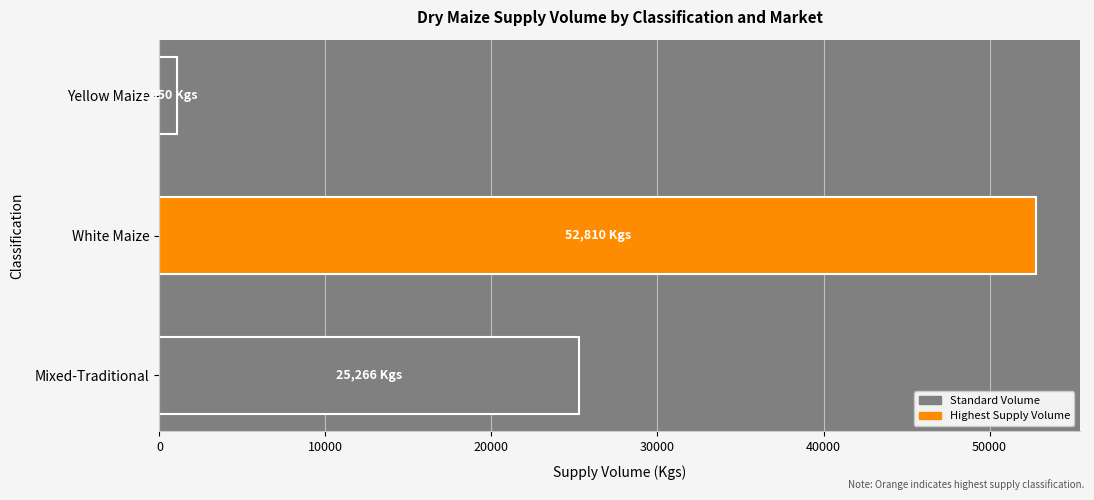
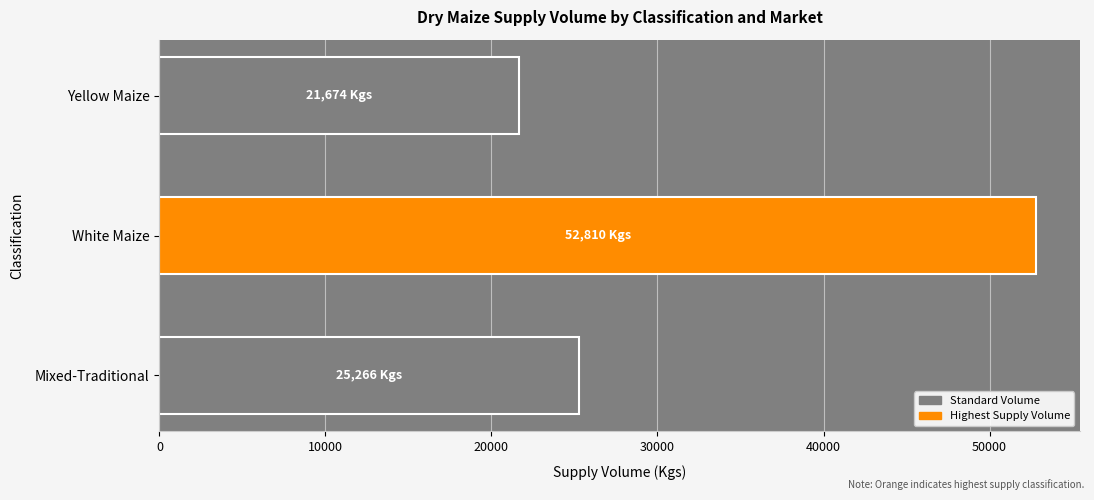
Yellow Maize: 1,050 -> 21,674
